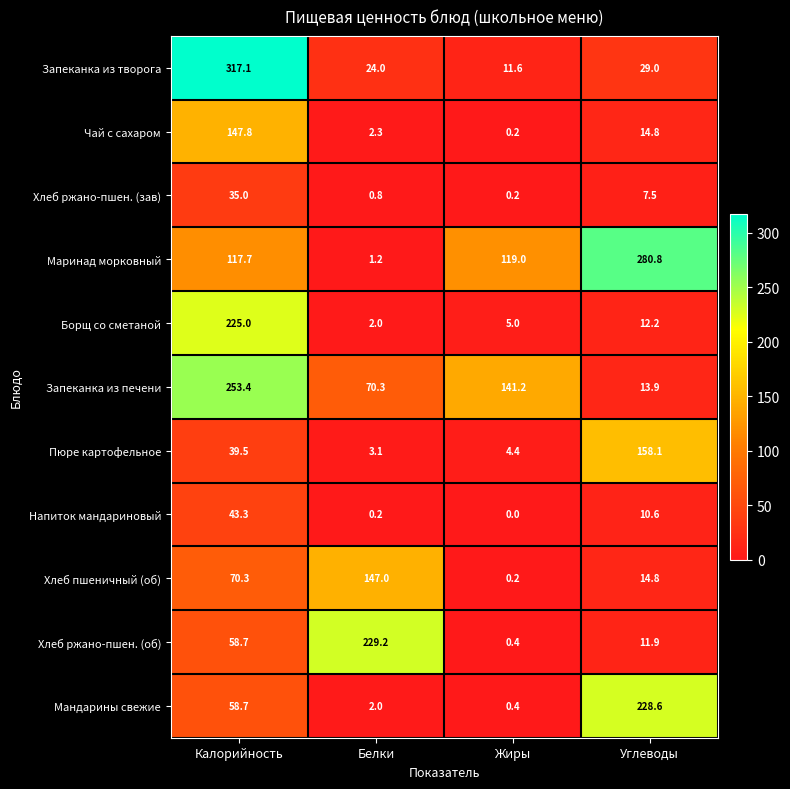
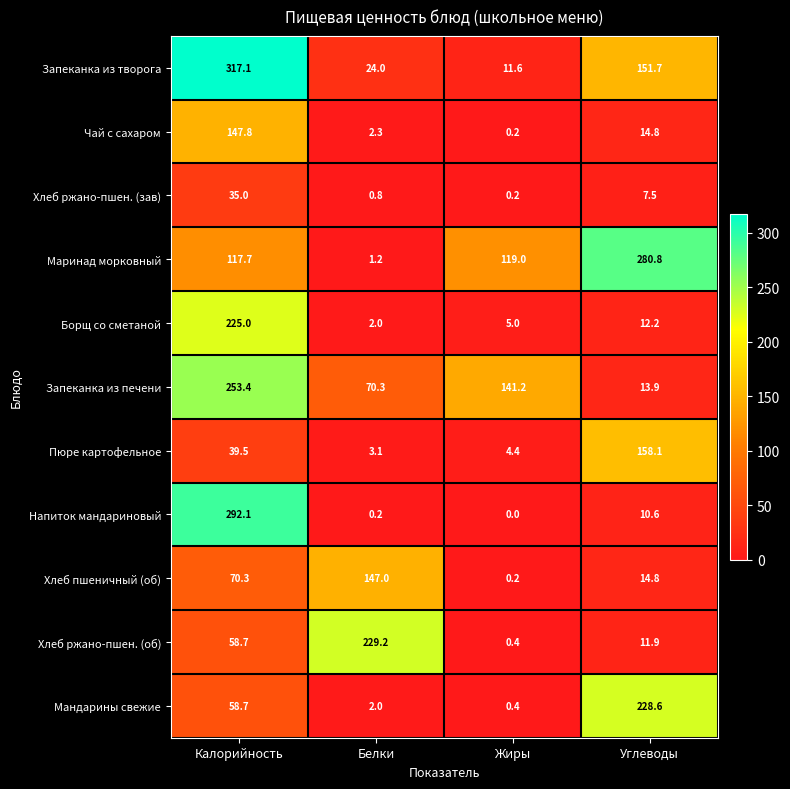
Запеканка из творога, Углеводы: 29.0 -> 151.7
Напиток мандариновый, Калорийность: 43.3 -> 292.1
